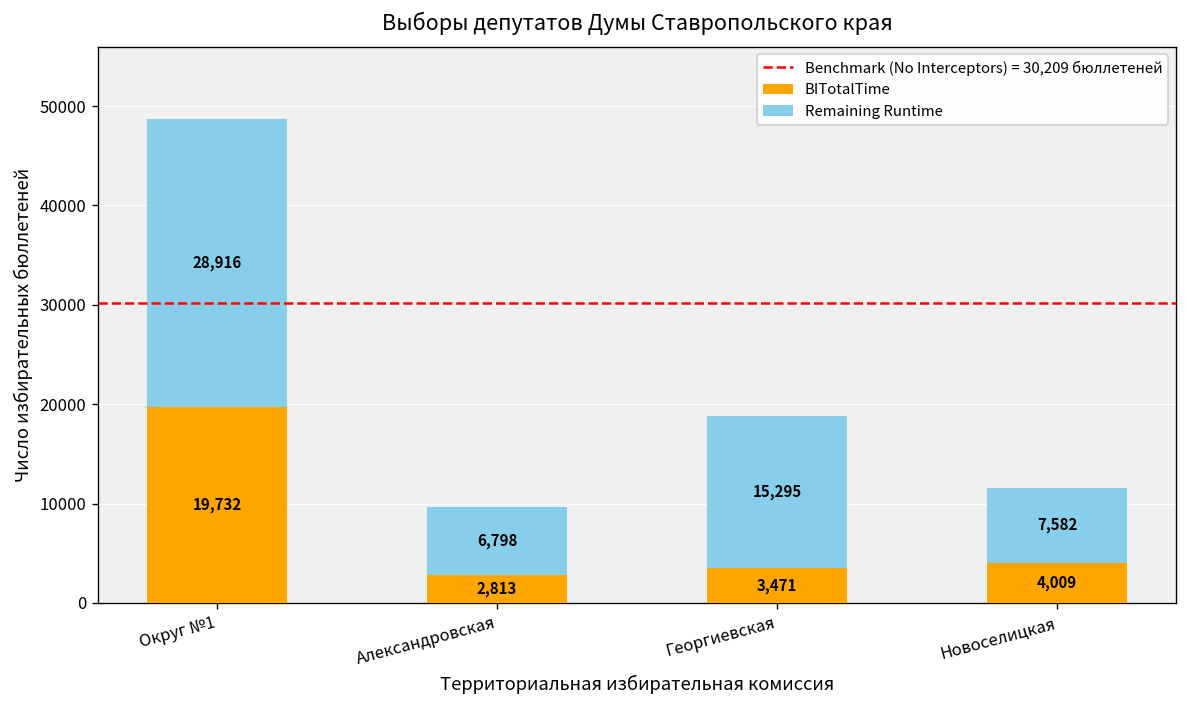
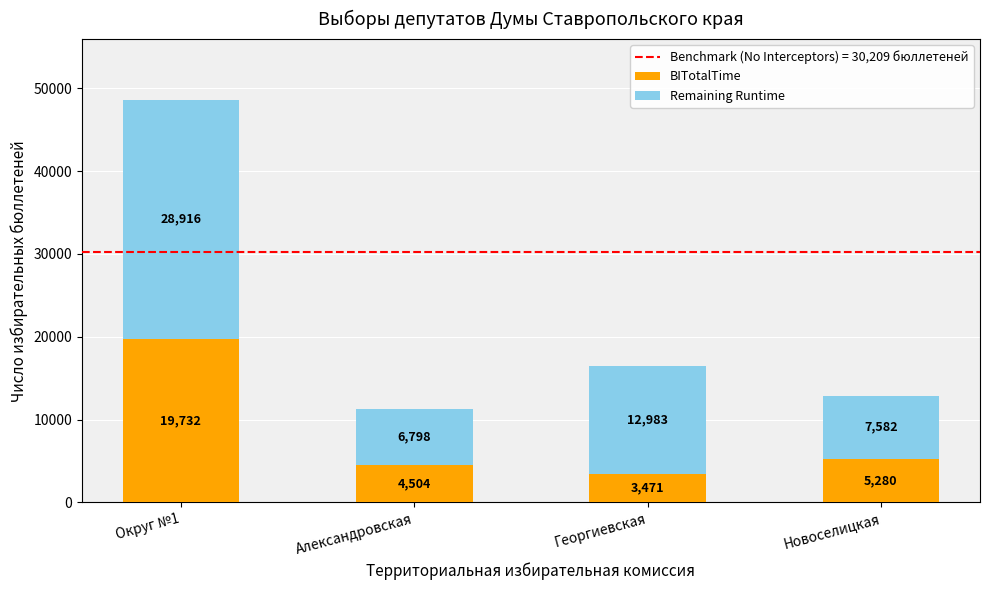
BITotalTime, Александровская: 2,813 -> 4,504
Remaining Runtime, Георгиевская: 15,295 -> 12,983
BITotalTime, Новоселицкая: 4,009 -> 5,280
